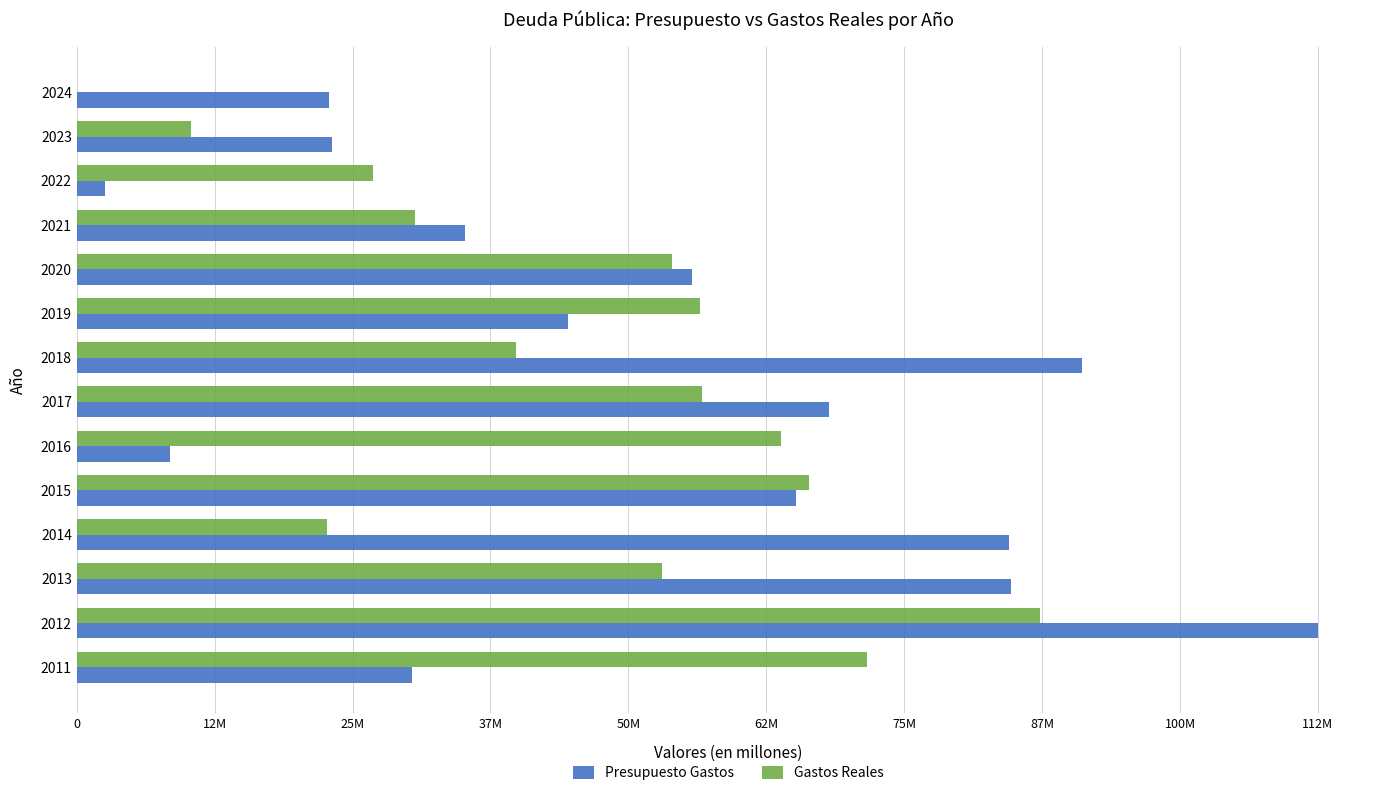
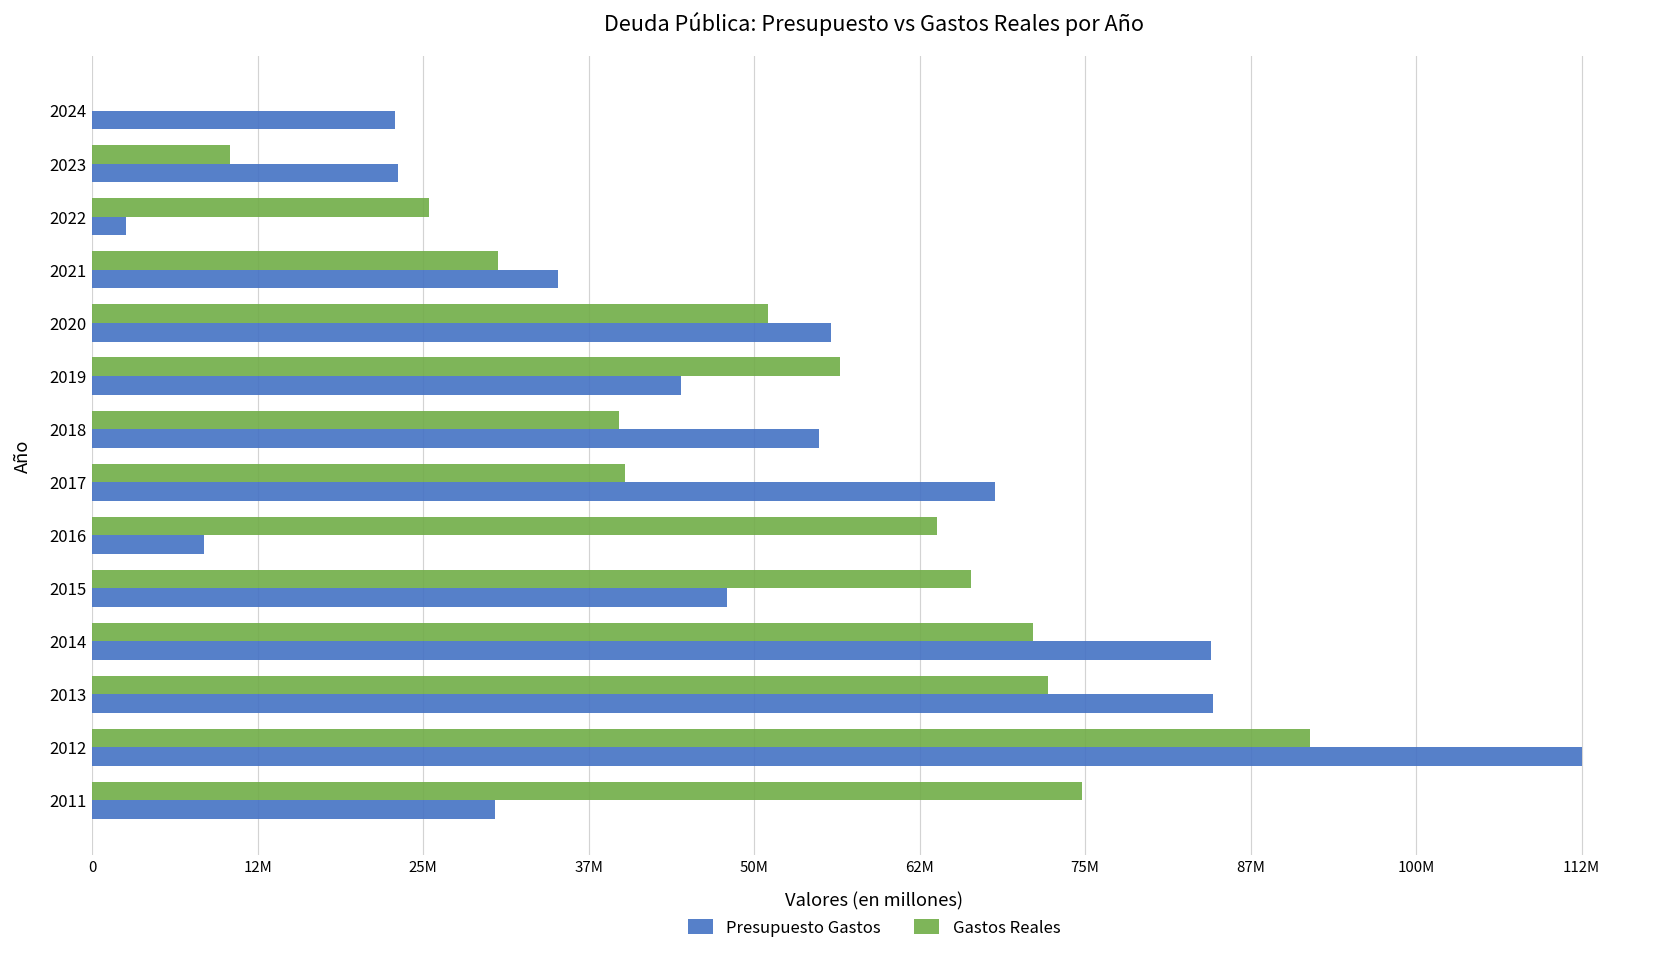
Gastos Reales, 2022: 26800000 -> 25400000
Gastos Reales, 2020: 53900000 -> 51000000
Presupuesto Gastos, 2018: 91000000 -> 54800000
Gastos Reales, 2017: 56600000 -> 40200000
Presupuesto Gastos, 2015: 65100000 -> 47900000
Gastos Reales, 2014: 22600000 -> 71000000
Gastos Reales, 2013: 53000000 -> 72100000
Gastos Reales, 2012: 87200000 -> 91900000
Gastos Reales, 2011: 71600000 -> 74600000
